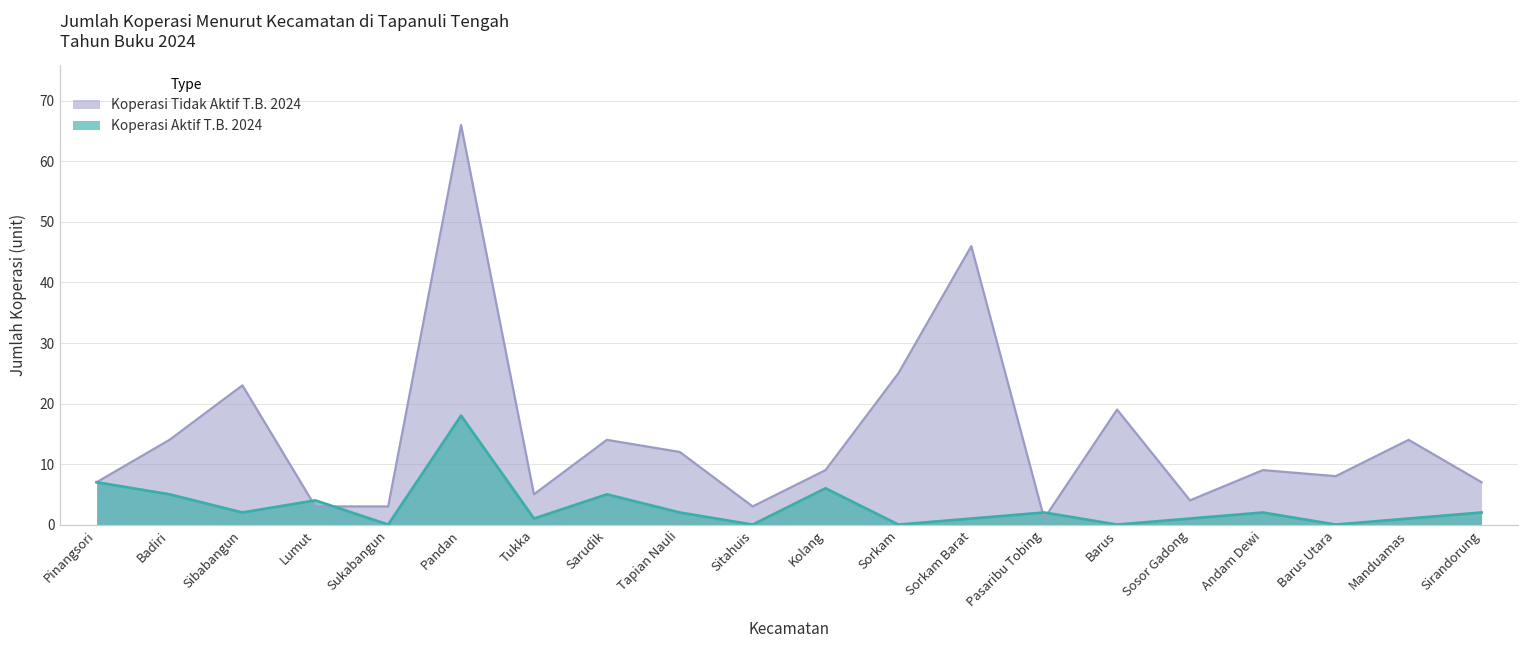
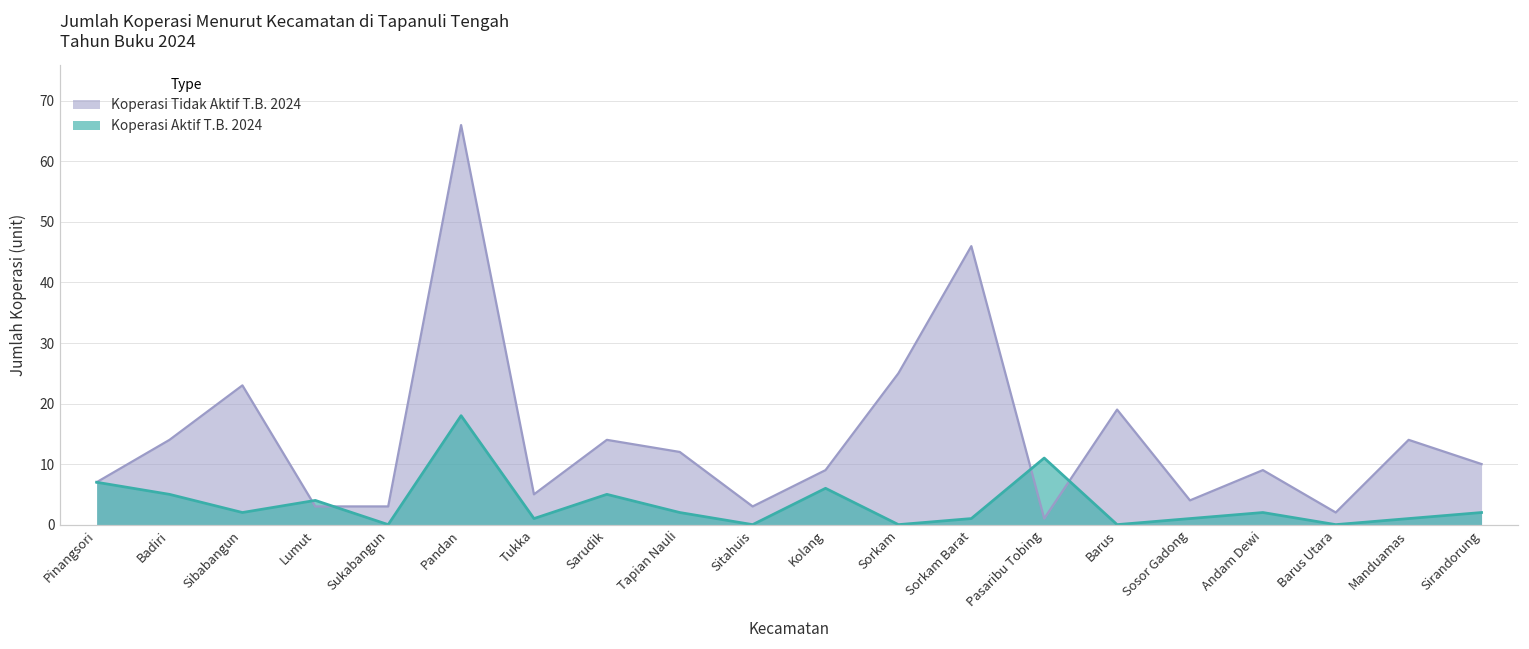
Koperasi Aktif T.B. 2024, Pasaribu Tobing: 2 -> 11
Koperasi Tidak Aktif T.B. 2024, Barus Utara: 8 -> 2
Koperasi Tidak Aktif T.B. 2024, Sirandorung: 7 -> 10
